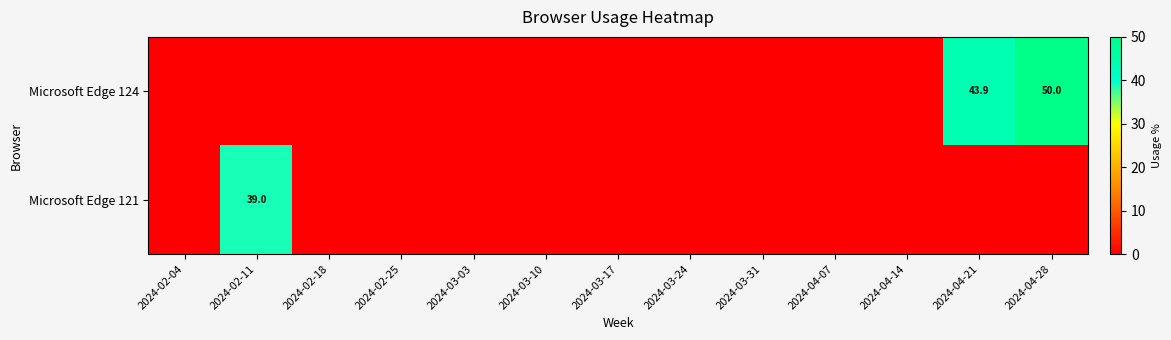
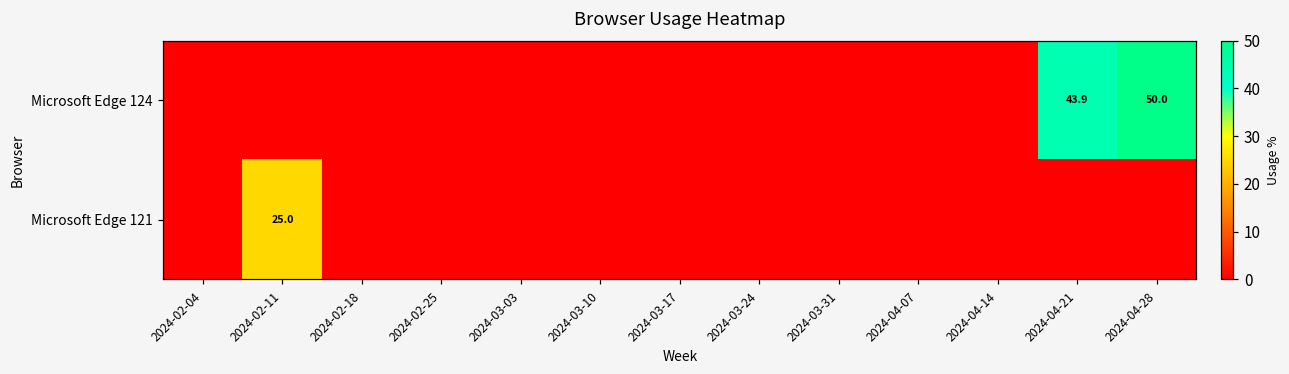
Microsoft Edge 121, 2024-02-11: 39.0 -> 25.0
